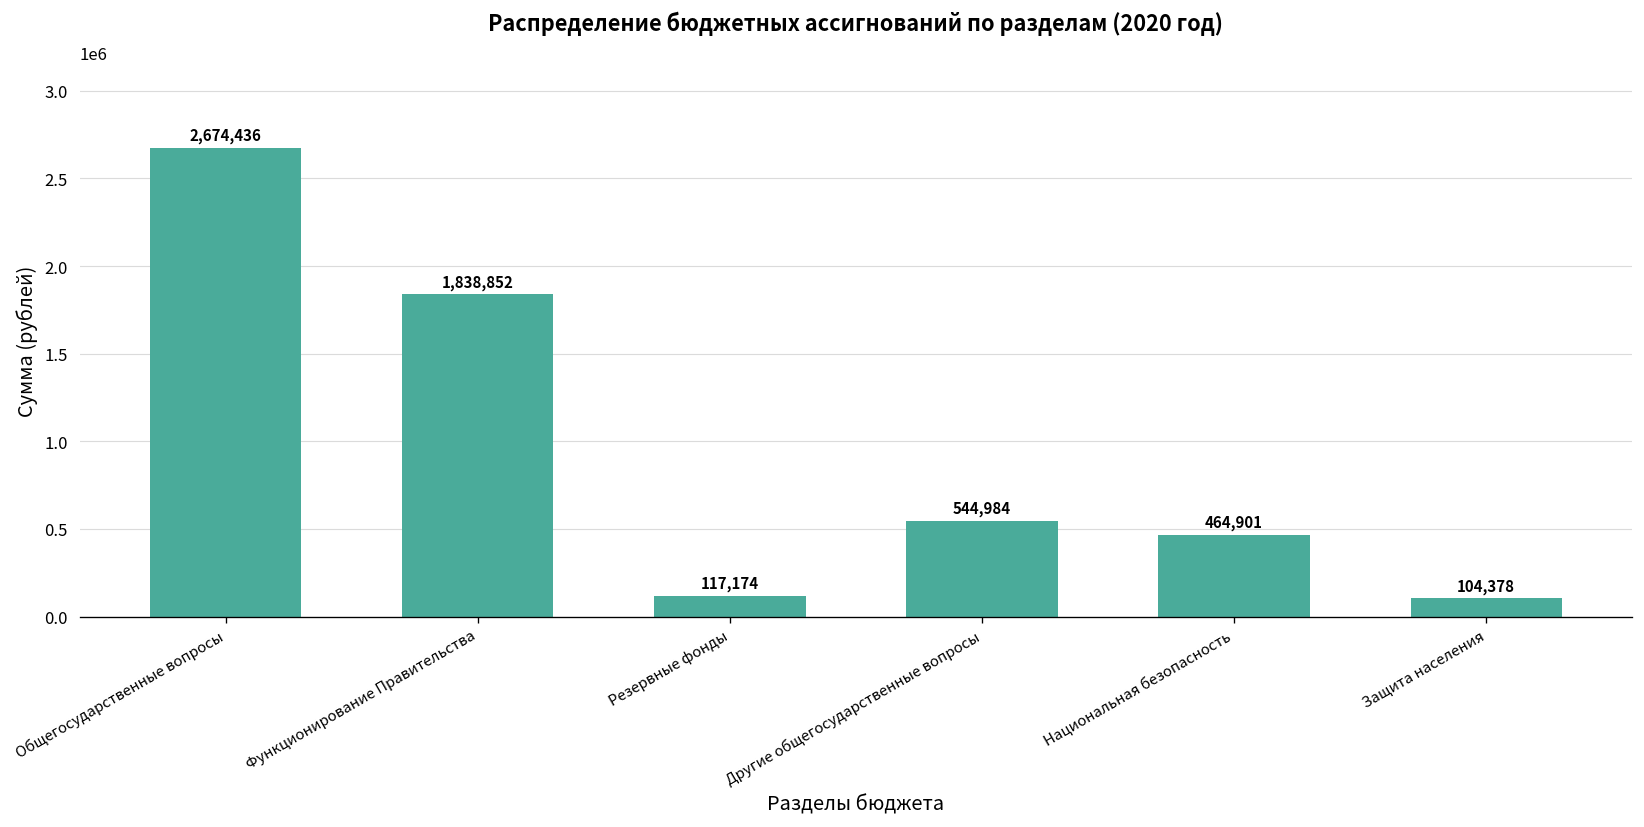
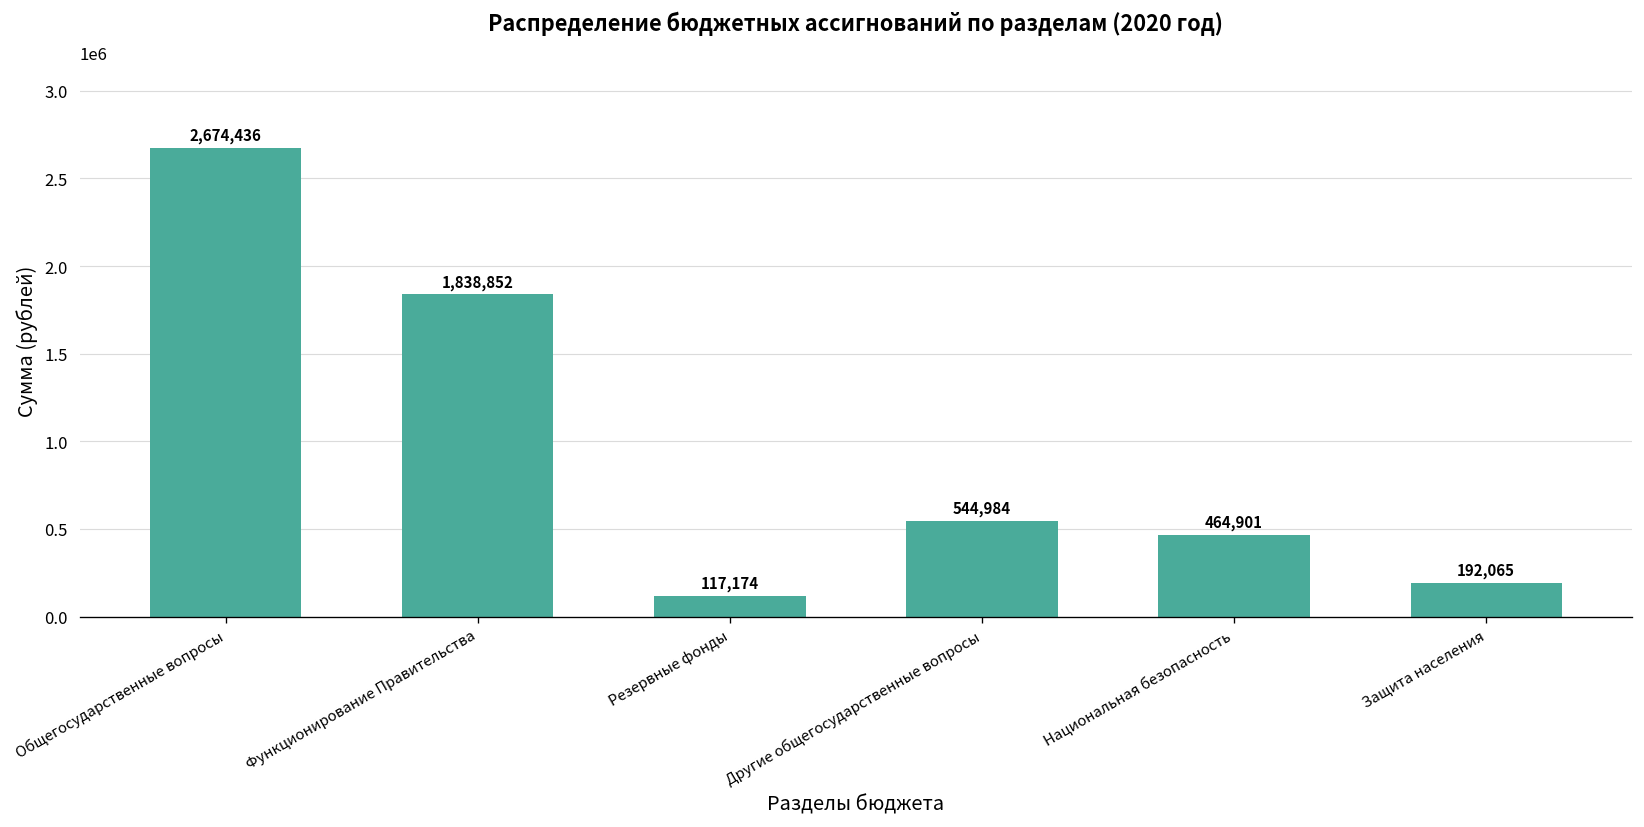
Защита населения: 104,378 -> 192,065
